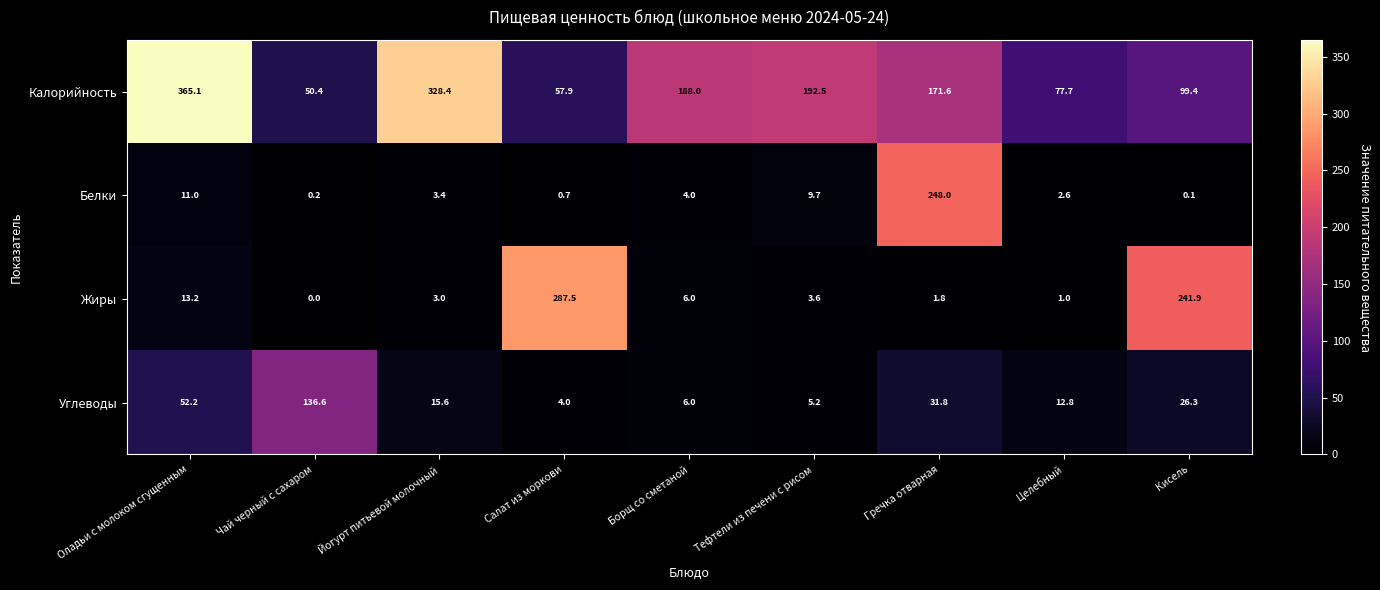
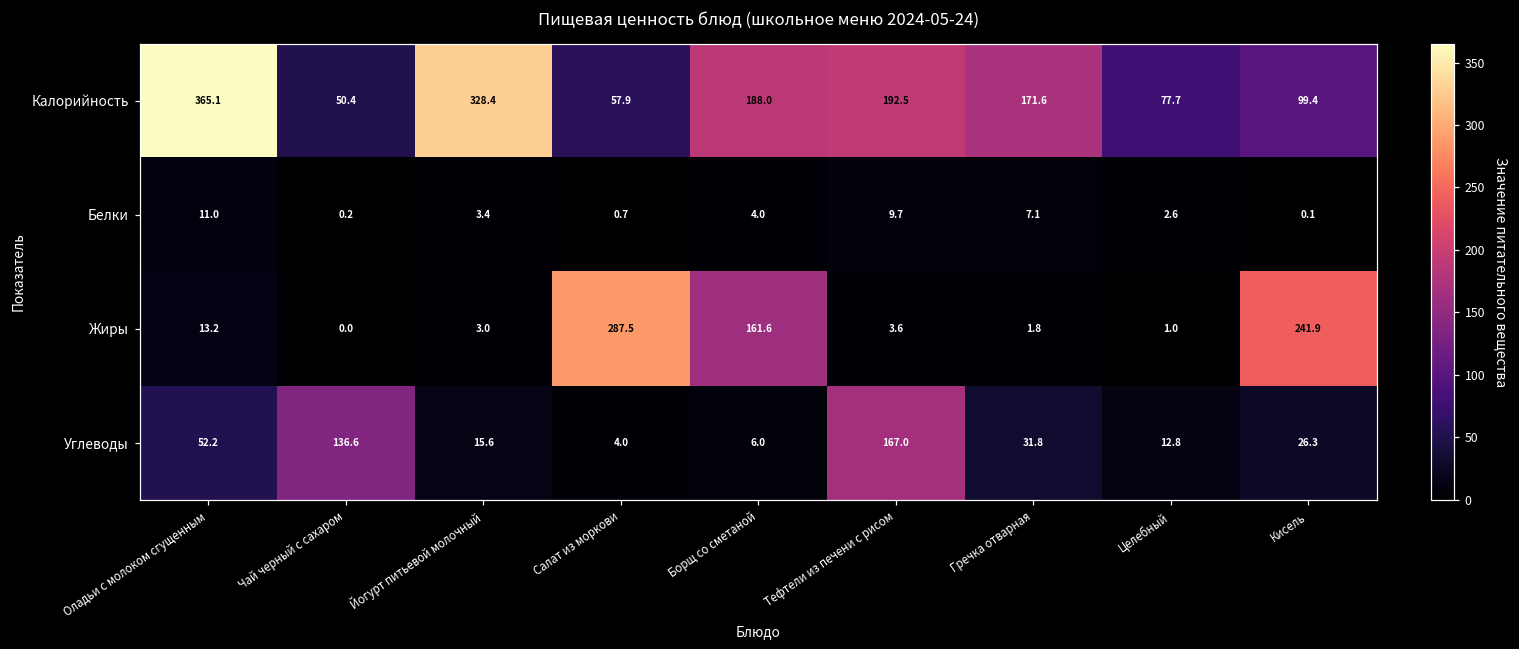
Белки, Гречка отварная: 248.0 -> 7.1
Жиры, Борщ со сметаной: 6.0 -> 161.6
Углеводы, Тефтели из печени с рисом: 5.2 -> 167.0
